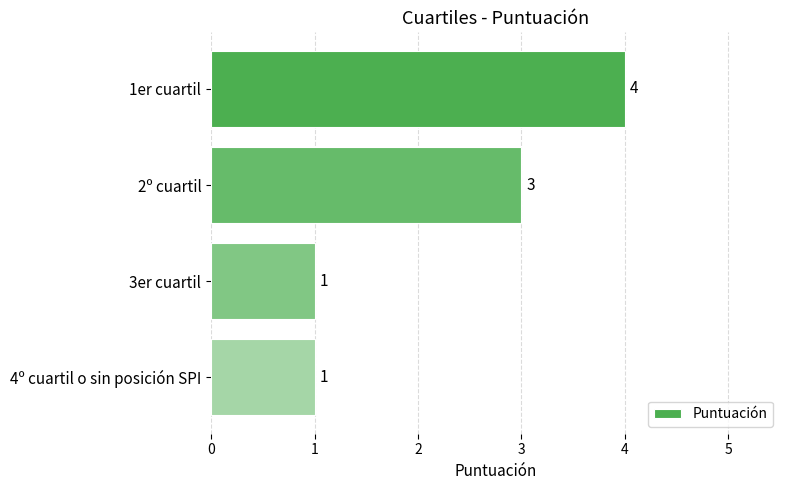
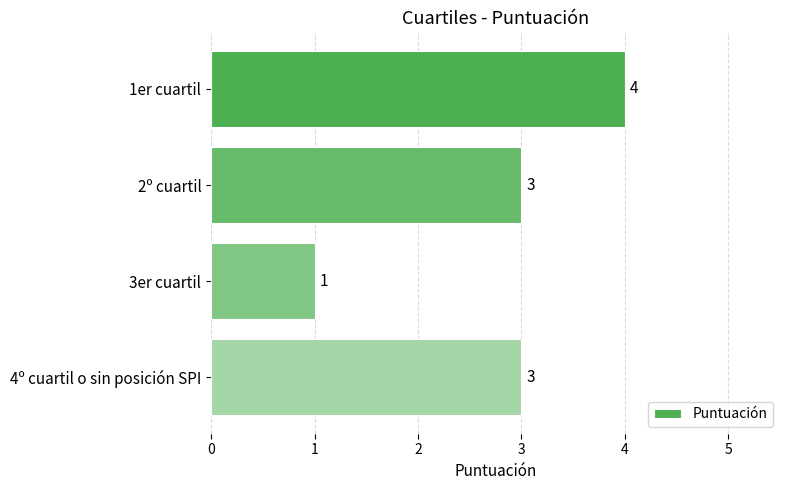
4º cuartil o sin posición SPI: 1 -> 3
